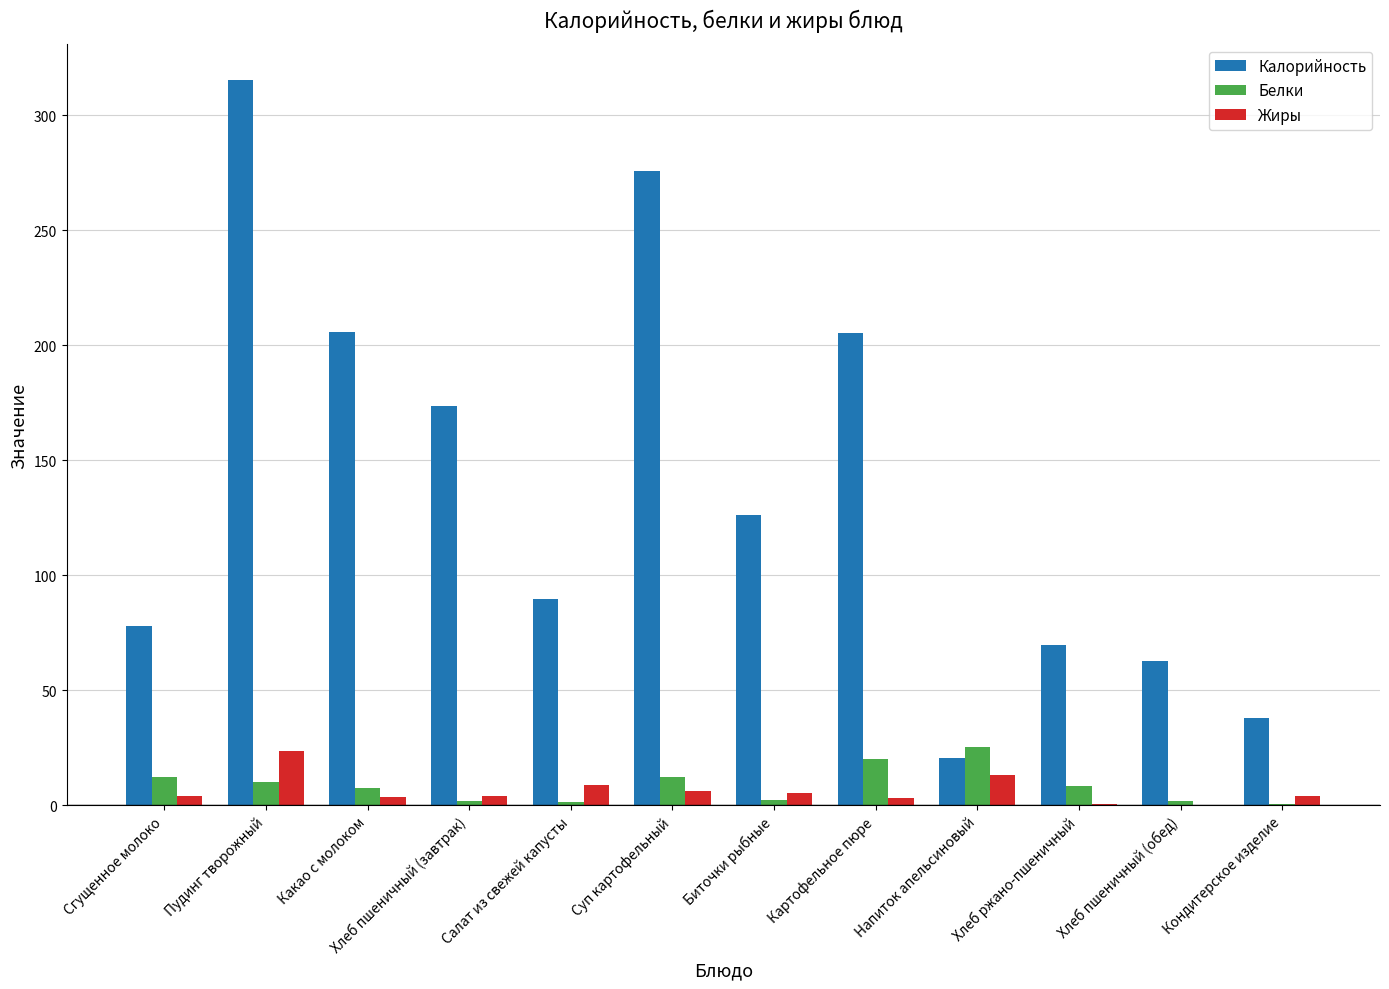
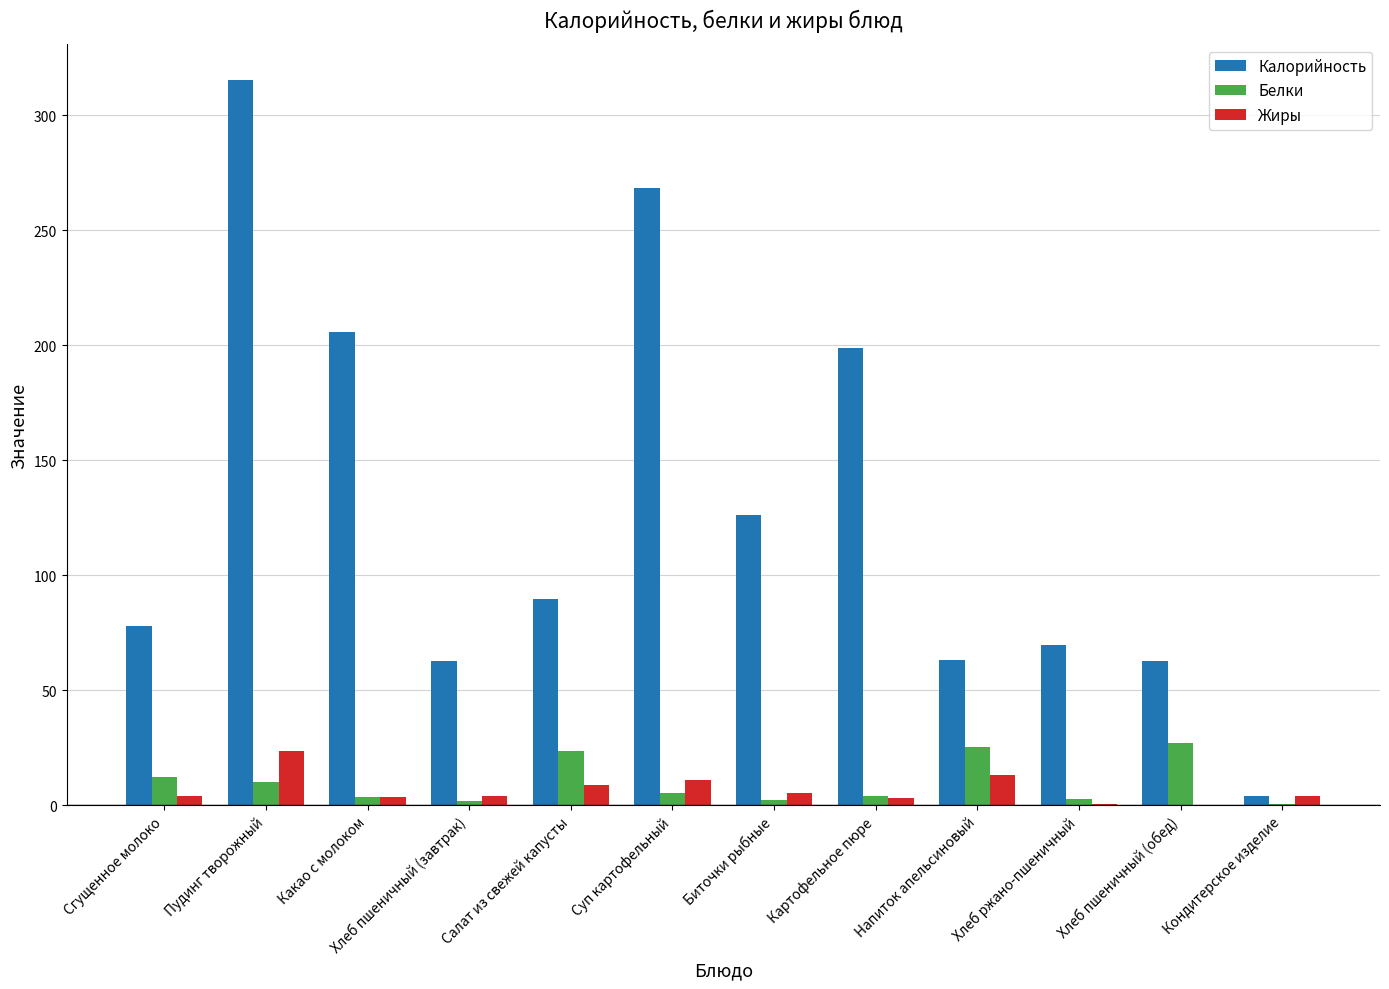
Белки, Какао с молоком: 8 -> 4
Калорийность, Хлеб пшеничный (завтрак): 174 -> 63
Белки, Салат из свежей капусты: 2 -> 24
Калорийность, Суп картофельный: 276 -> 268
Белки, Суп картофельный: 12 -> 5
Жиры, Суп картофельный: 6 -> 11
Калорийность, Картофельное пюре: 205 -> 199
Белки, Картофельное пюре: 20 -> 4
Калорийность, Напиток апельсиновый: 20 -> 63
Белки, Хлеб ржано-пшеничный: 8 -> 3
Белки, Хлеб пшеничный (обед): 2 -> 27
Калорийность, Кондитерское изделие: 38 -> 4
